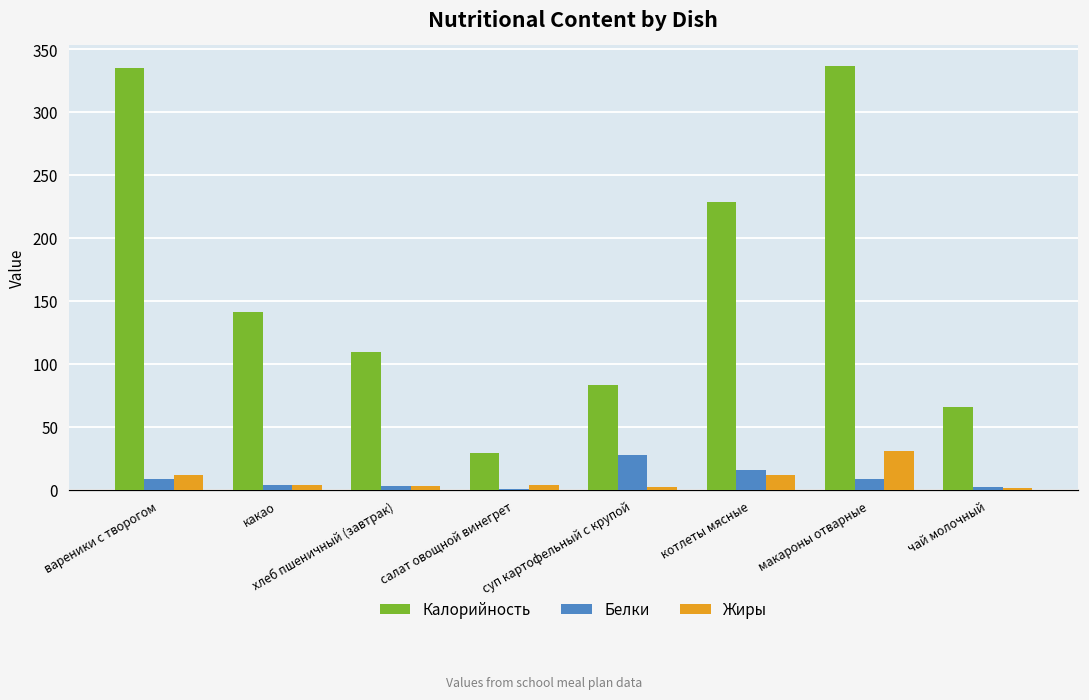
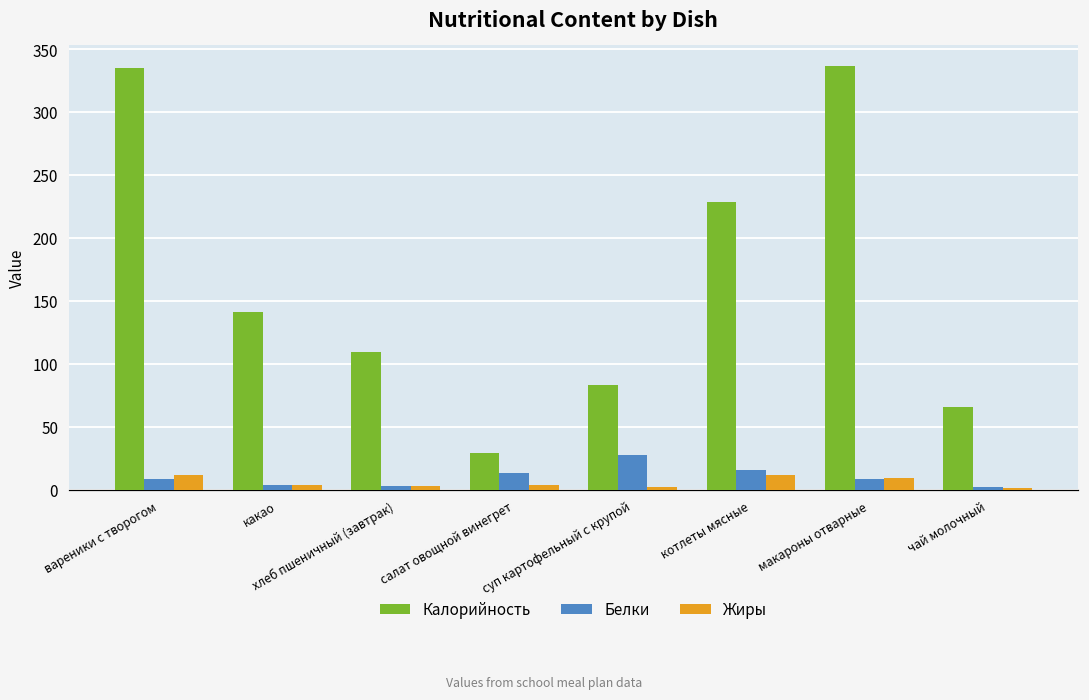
Белки, салат овощной винегрет: 1 -> 13
Жиры, макароны отварные: 31 -> 9
